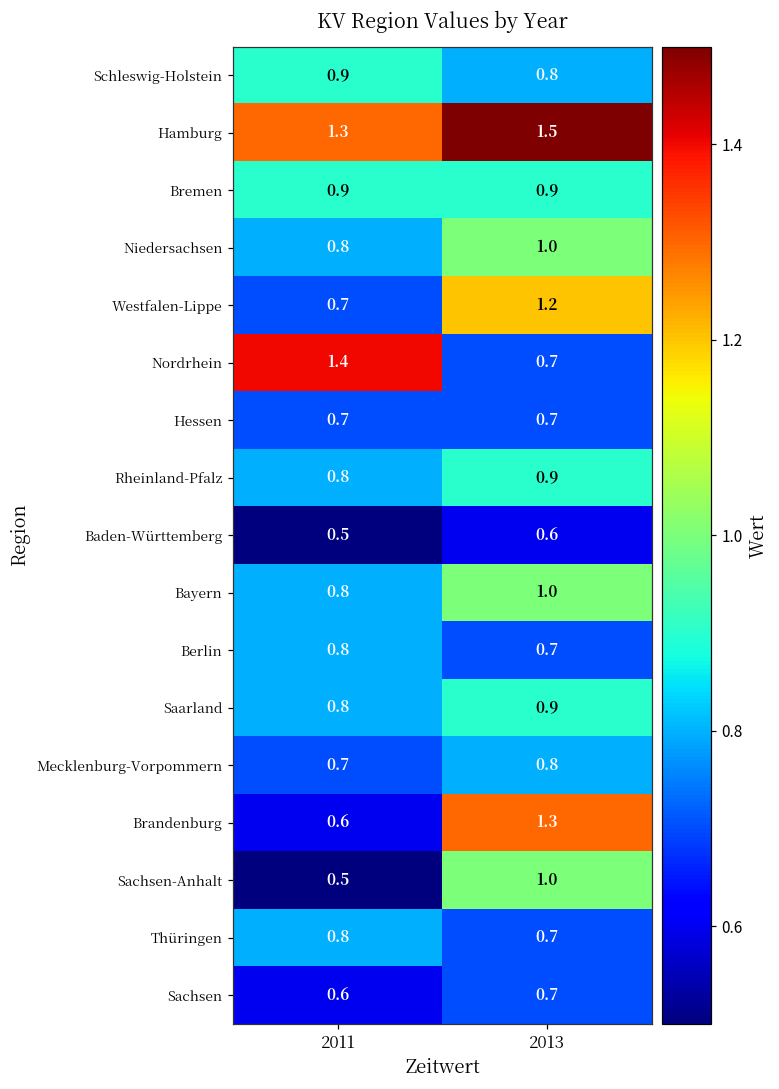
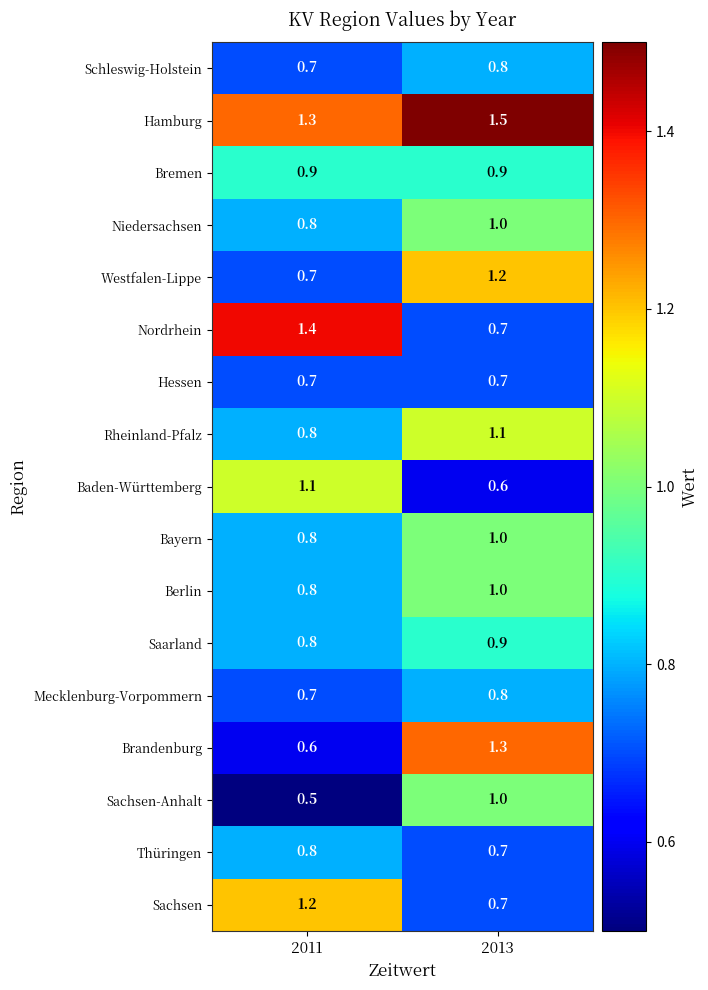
Schleswig-Holstein, 2011: 0.9 -> 0.7
Rheinland-Pfalz, 2013: 0.9 -> 1.1
Baden-Württemberg, 2011: 0.5 -> 1.1
Berlin, 2013: 0.7 -> 1.0
Sachsen, 2011: 0.6 -> 1.2
